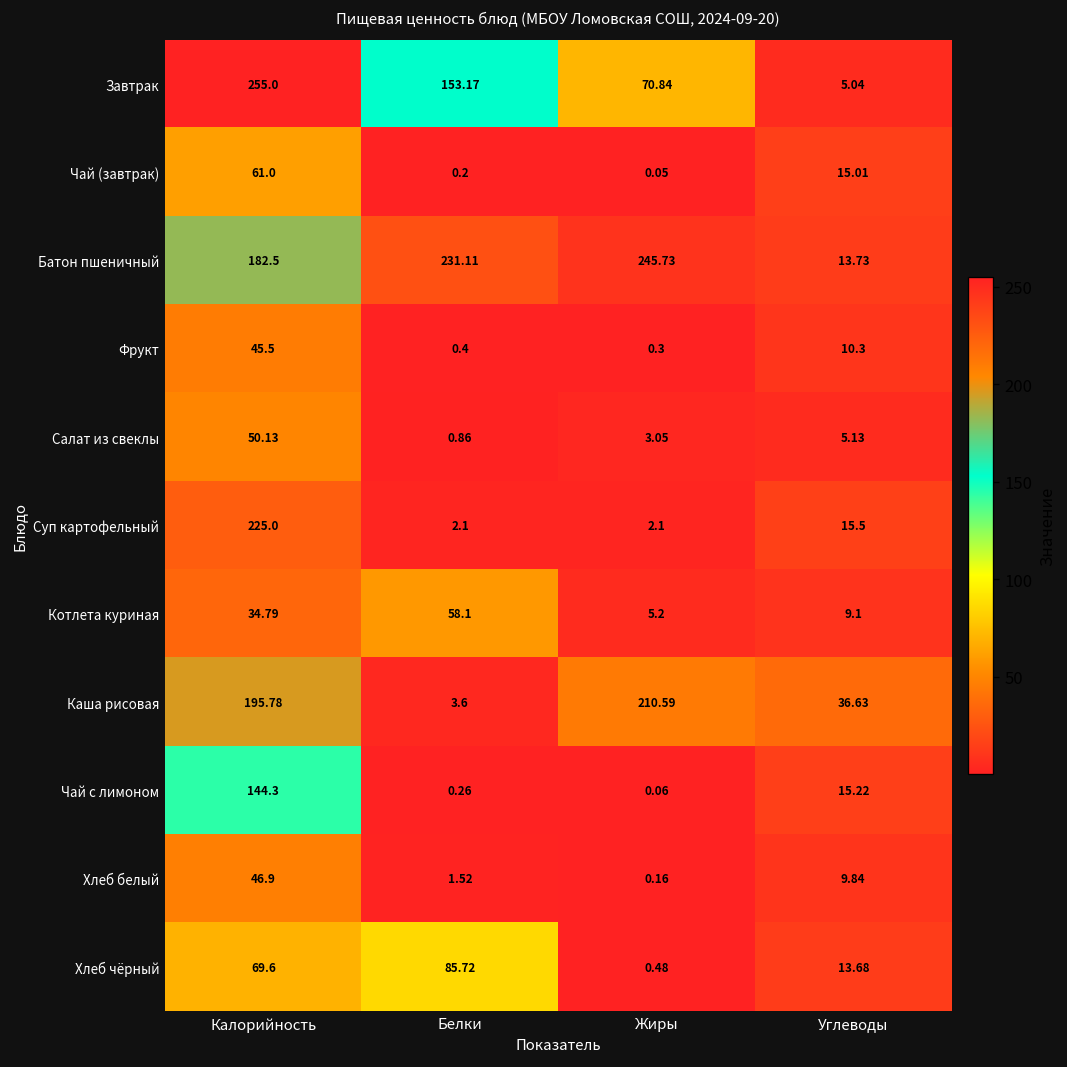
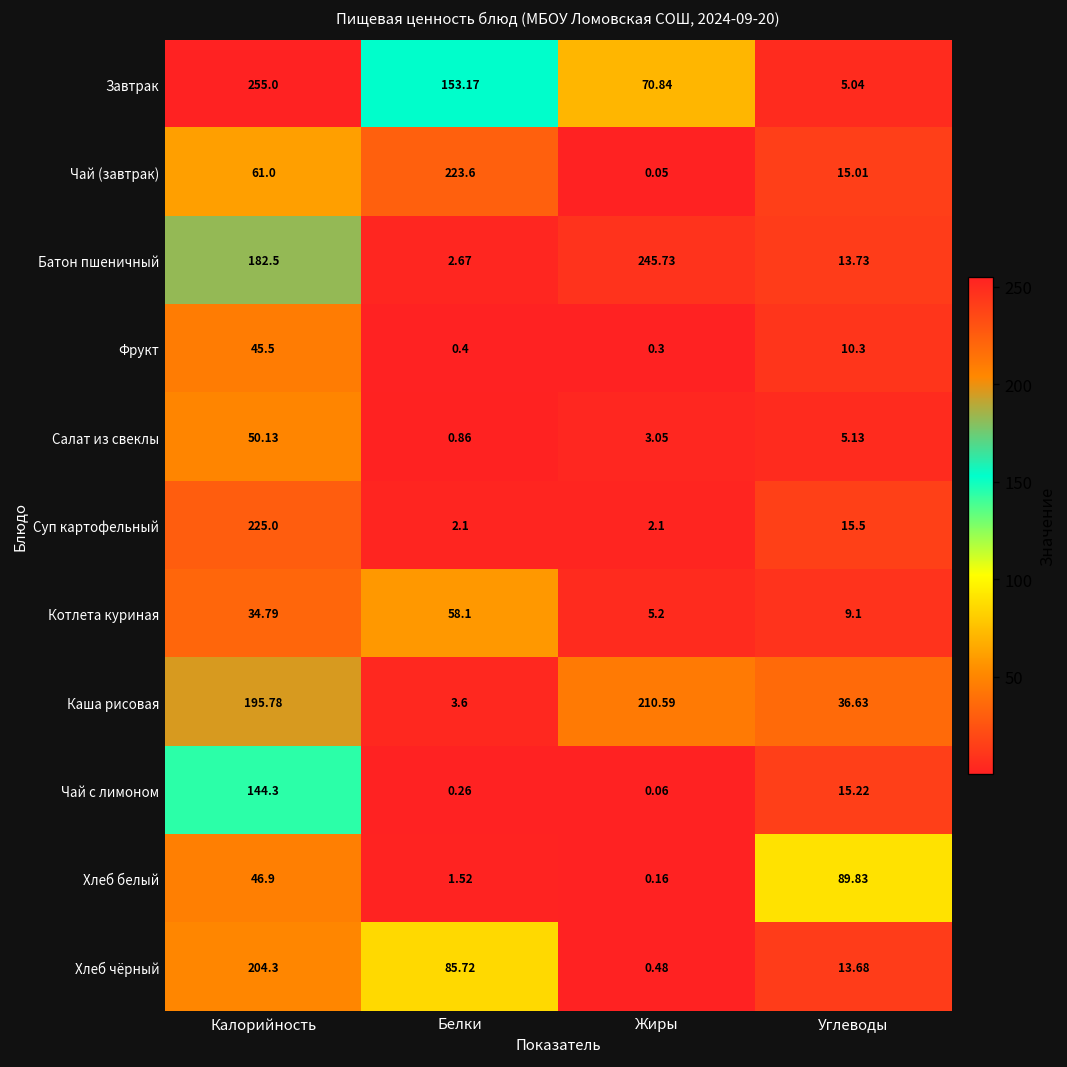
Чай (завтрак), Белки: 0.2 -> 223.6
Батон пшеничный, Белки: 231.11 -> 2.67
Хлеб белый, Углеводы: 9.84 -> 89.83
Хлеб чёрный, Калорийность: 69.6 -> 204.3
